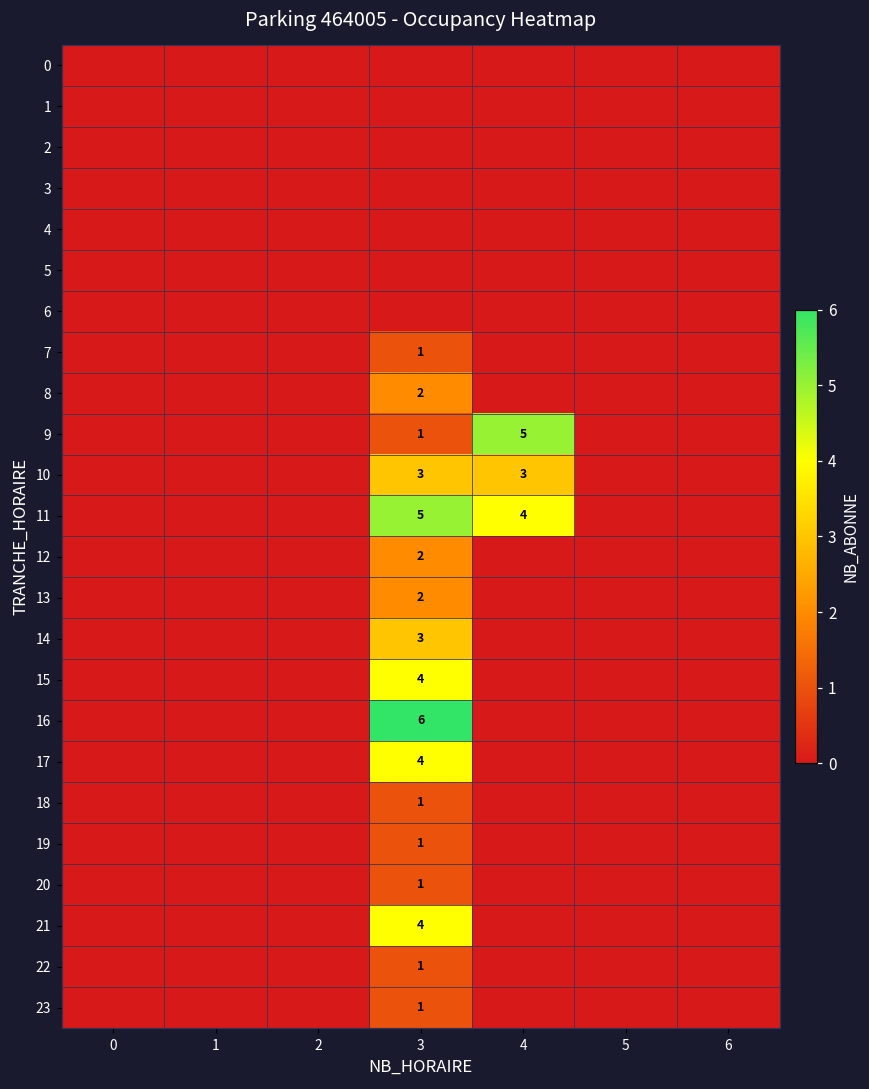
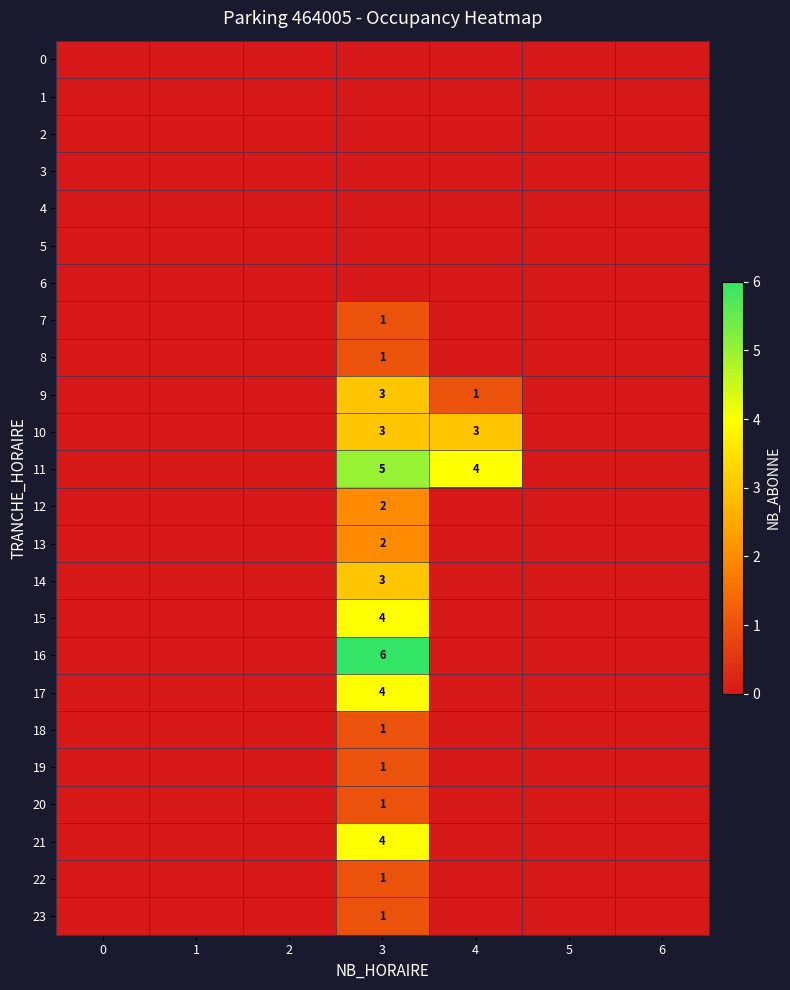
8, 3: 2 -> 1
9, 3: 1 -> 3
9, 4: 5 -> 1
